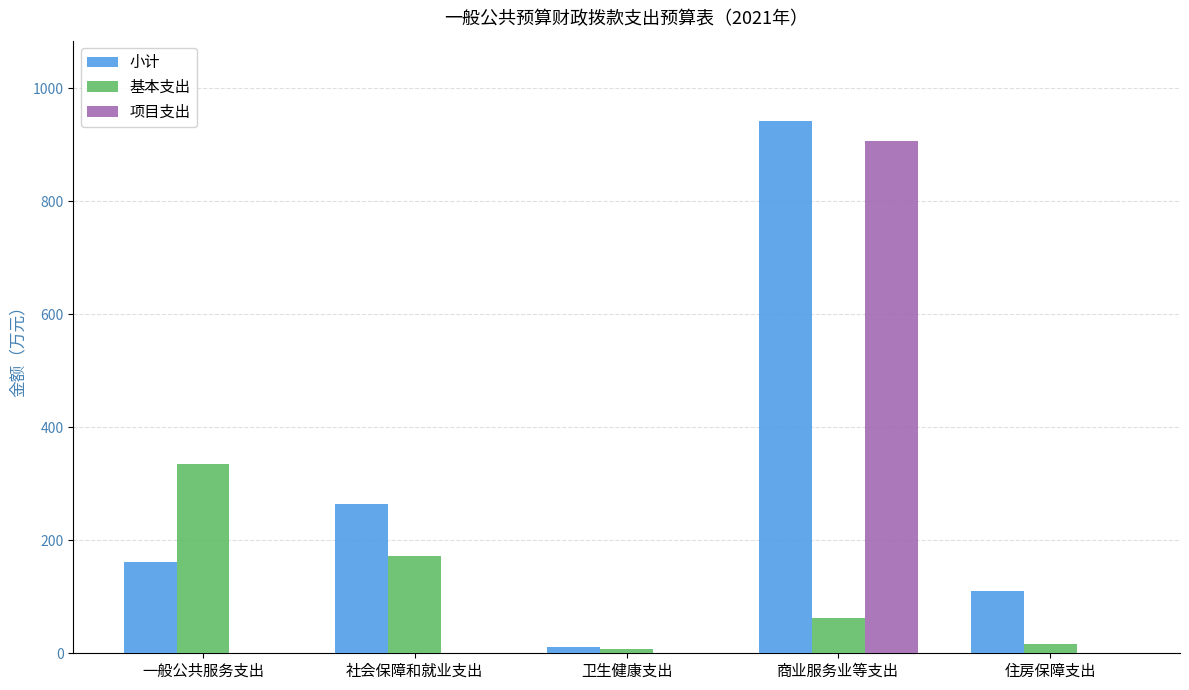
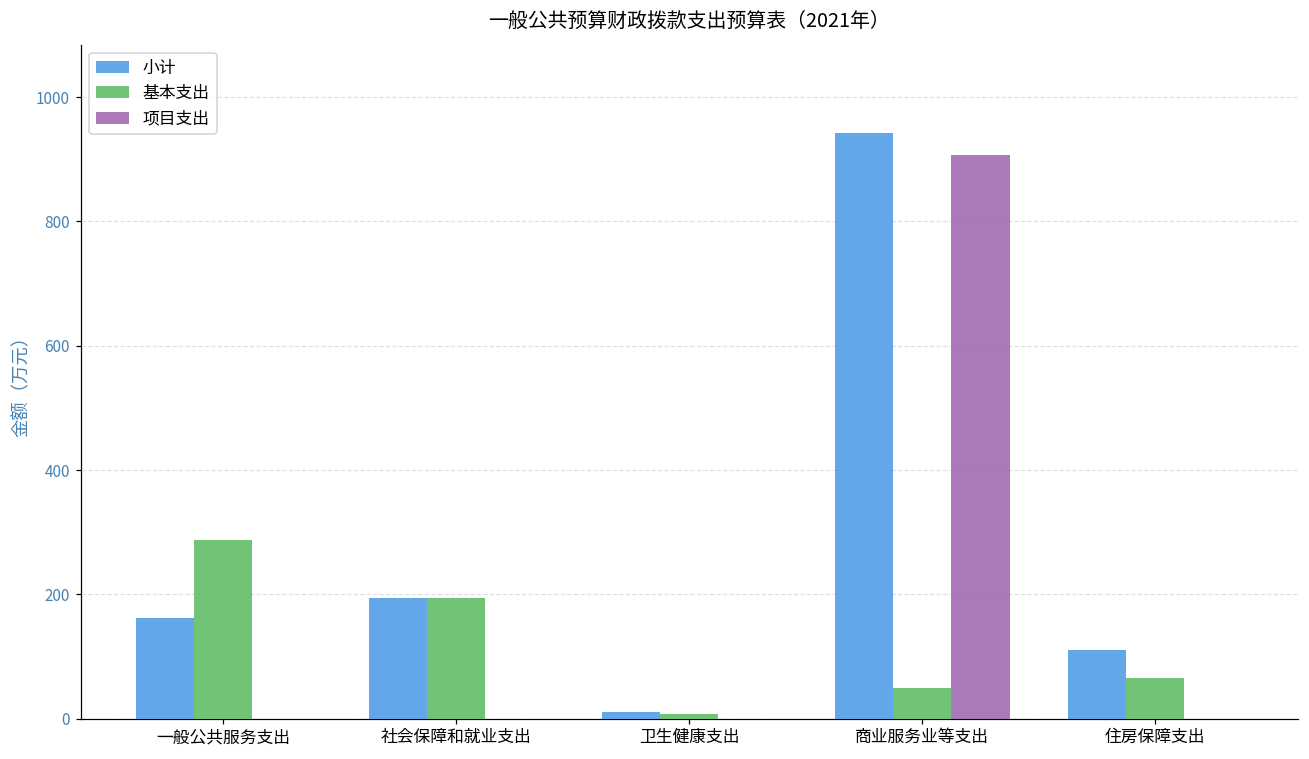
基本支出, 一般公共服务支出: 340 -> 290
小计, 社会保障和就业支出: 260 -> 190
基本支出, 社会保障和就业支出: 170 -> 190
基本支出, 商业服务业等支出: 60 -> 50
基本支出, 住房保障支出: 20 -> 60
